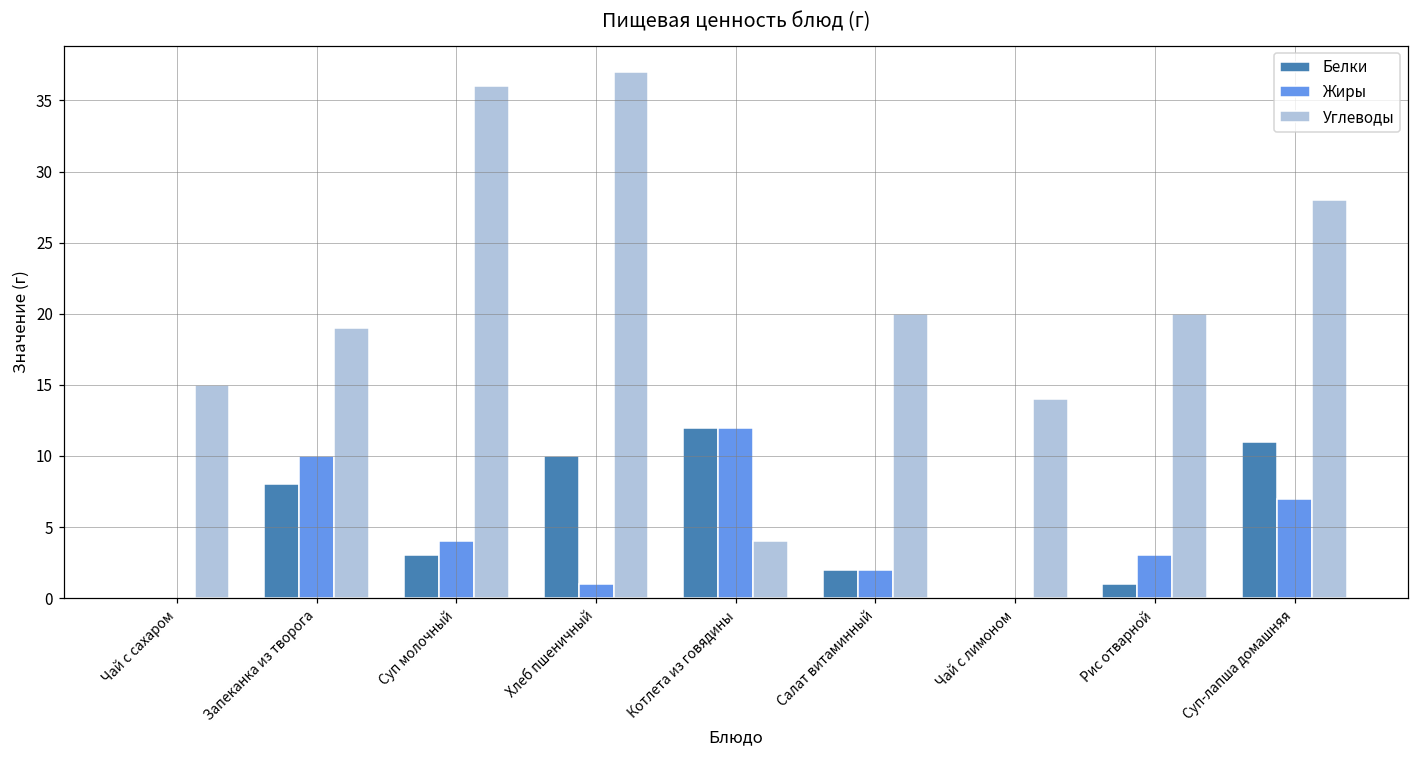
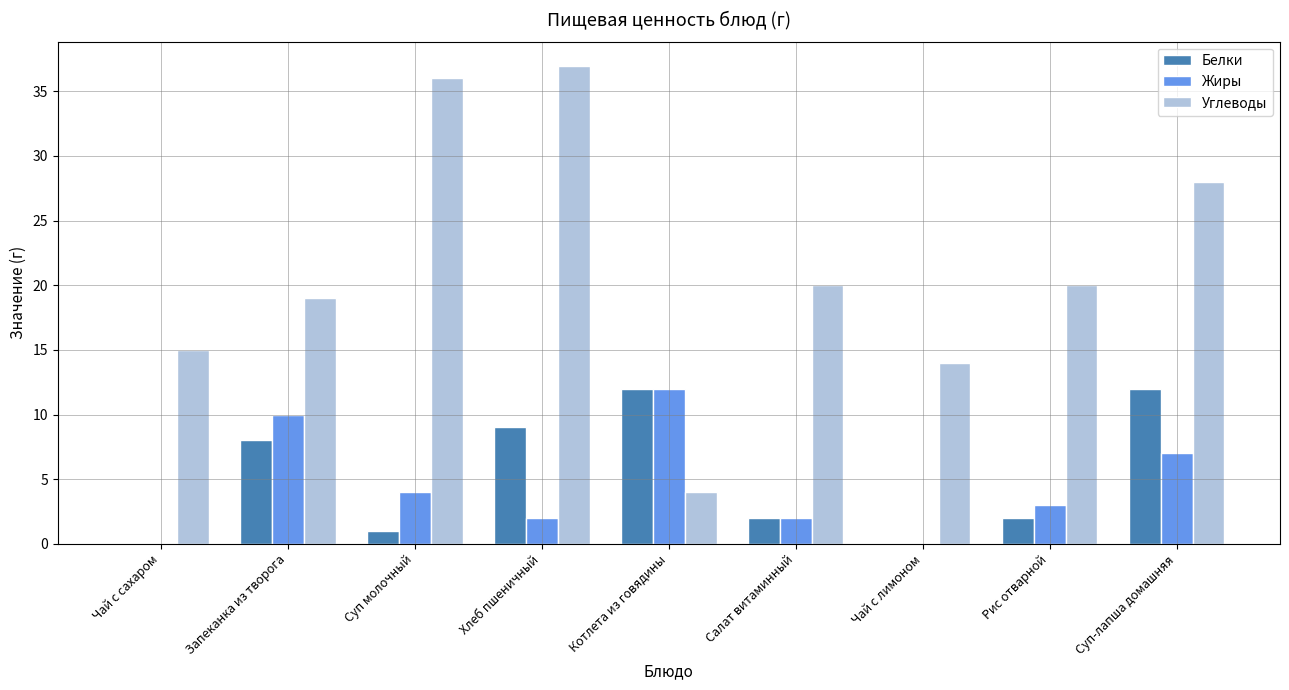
Белки, Суп молочный: 3 -> 1
Белки, Хлеб пшеничный: 10 -> 9
Жиры, Хлеб пшеничный: 1 -> 2
Белки, Рис отварной: 1 -> 2
Белки, Суп-лапша домашняя: 11 -> 12
